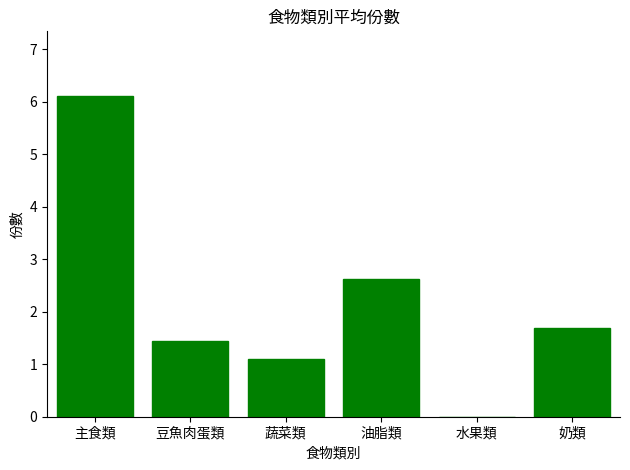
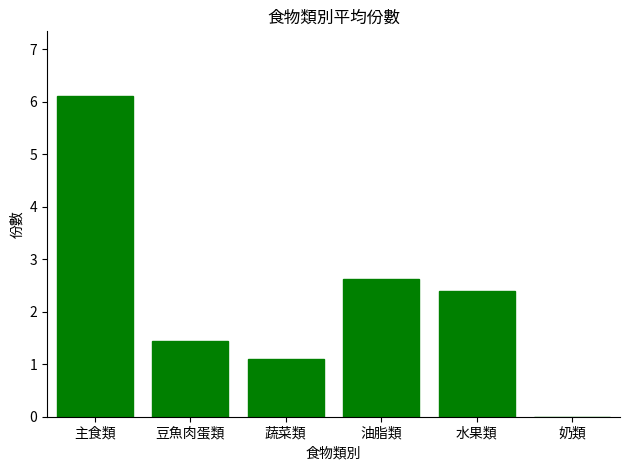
水果類: 0.0 -> 2.4
奶類: 1.7 -> 0.0
